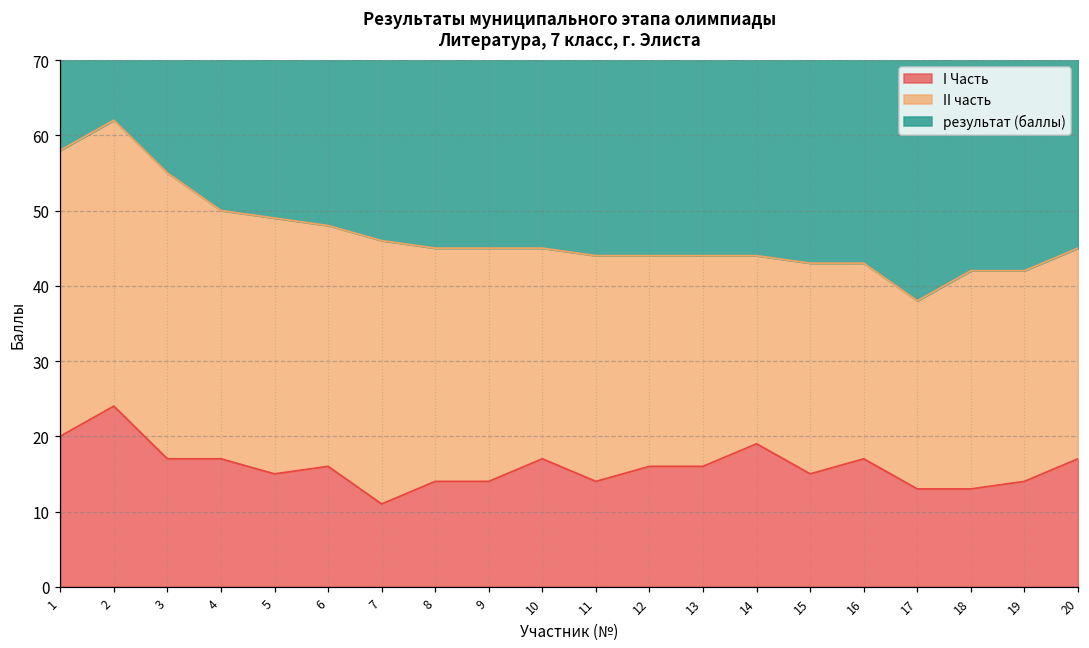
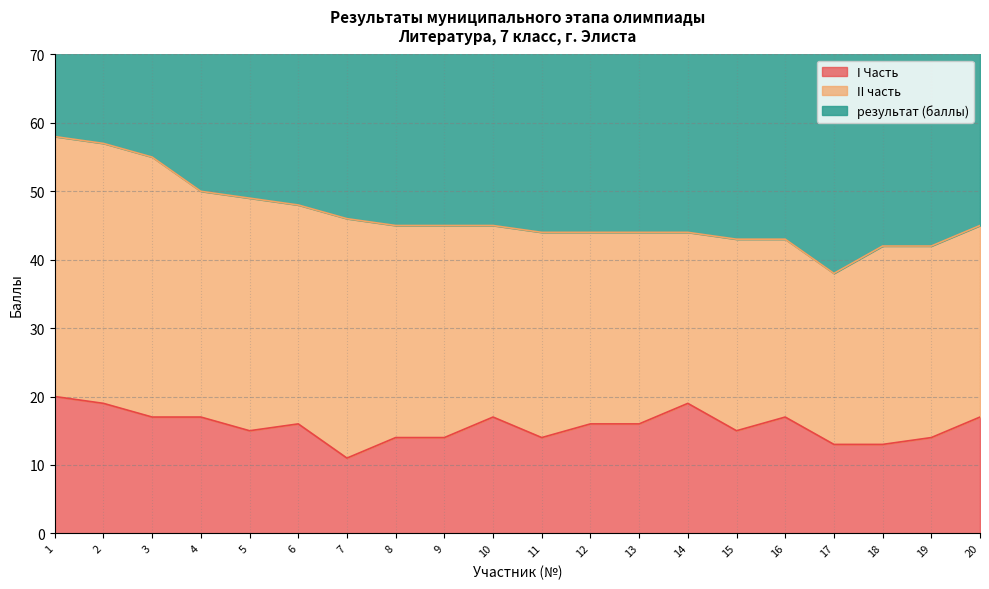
I Часть, 2: 24 -> 19
